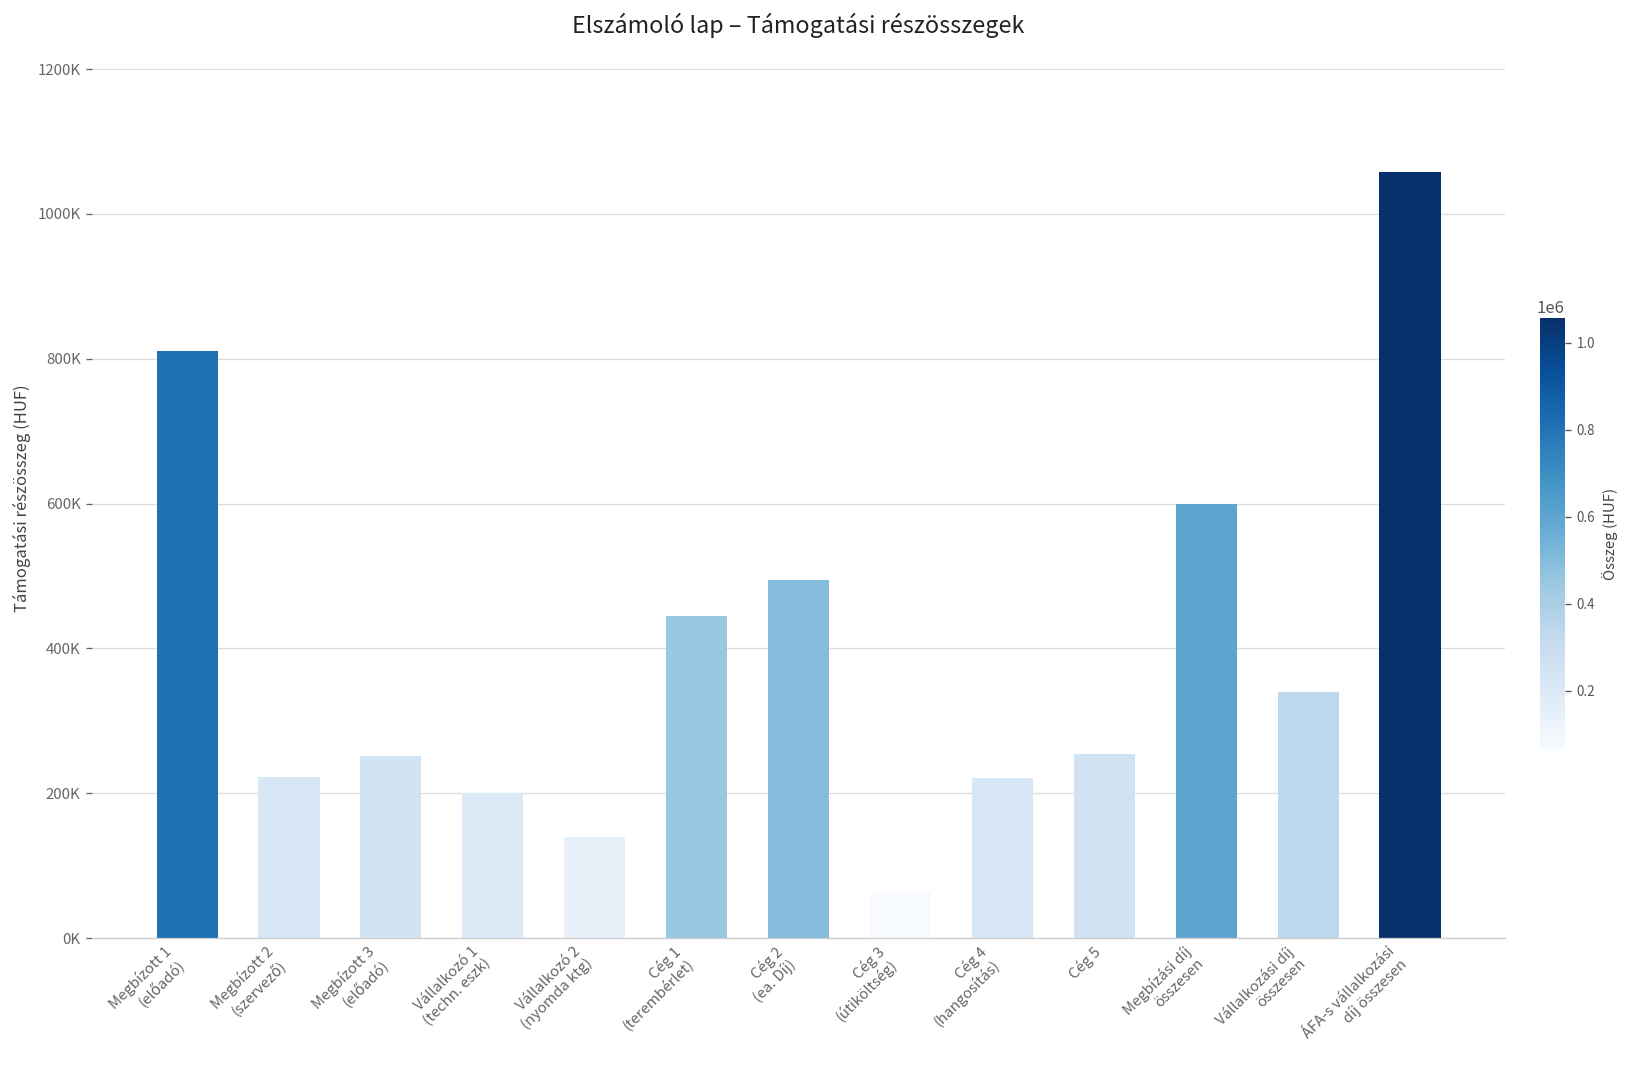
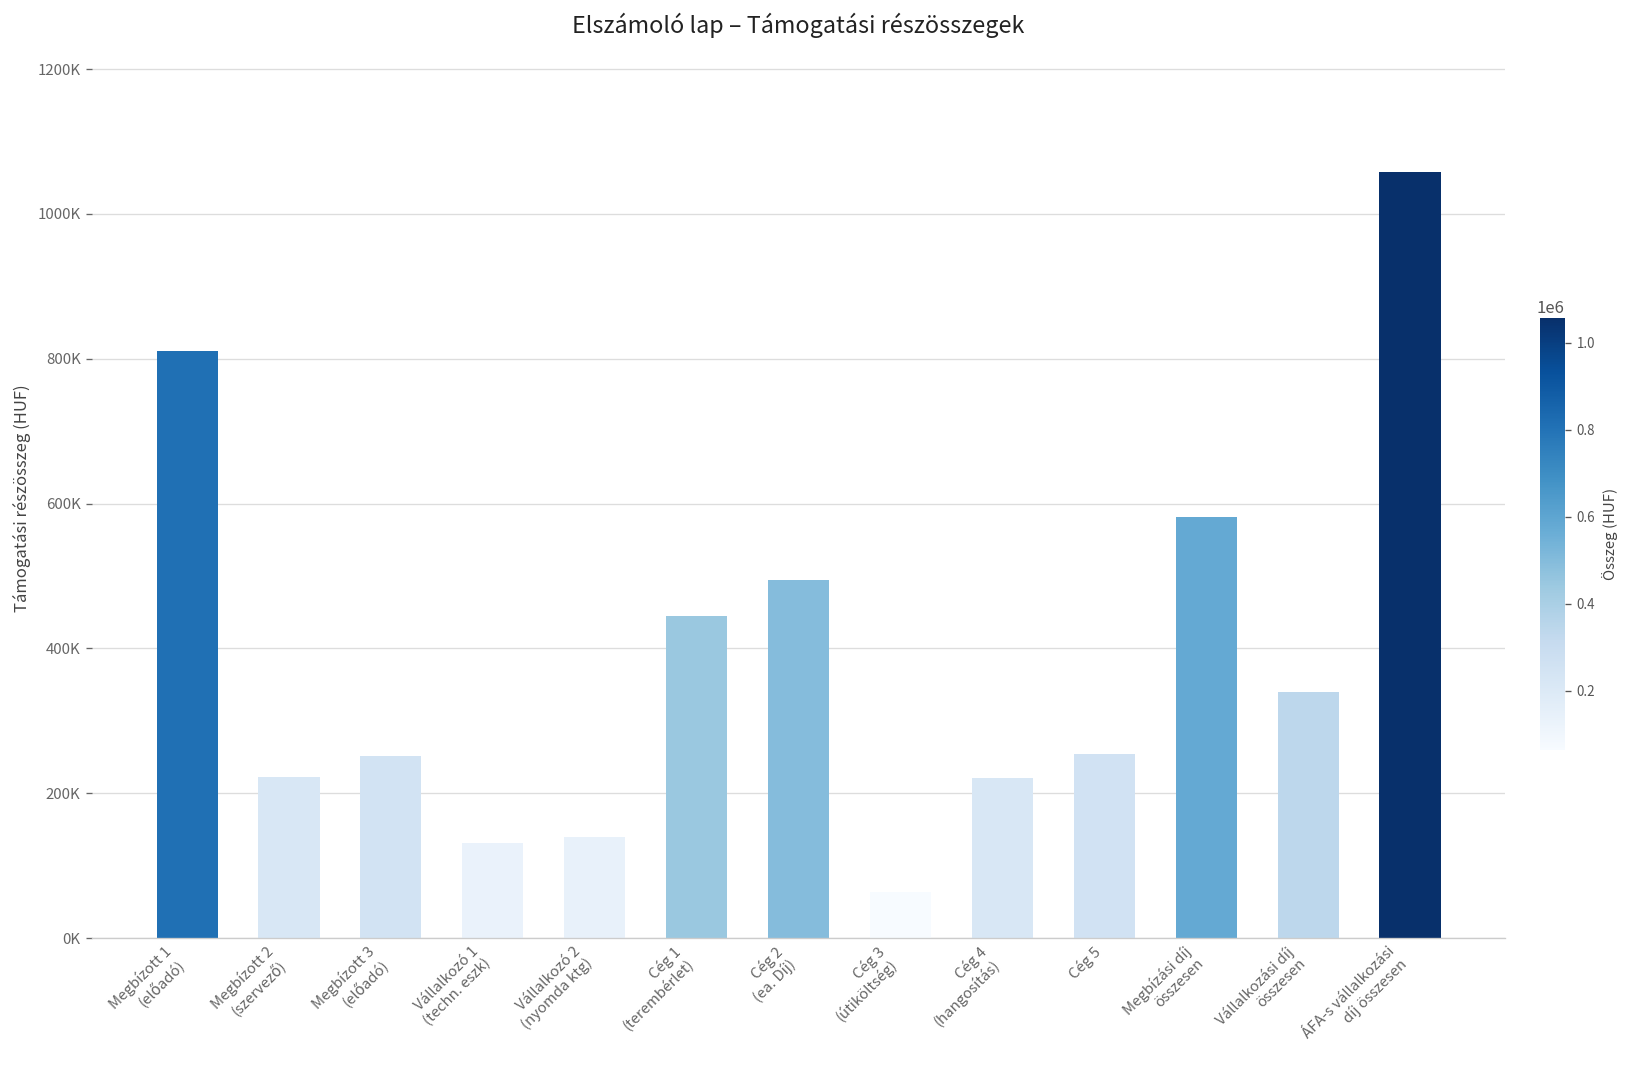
Vállalkozó 1 (techn. eszk): 200000 -> 130000
Megbízási díj összesen: 600000 -> 580000
